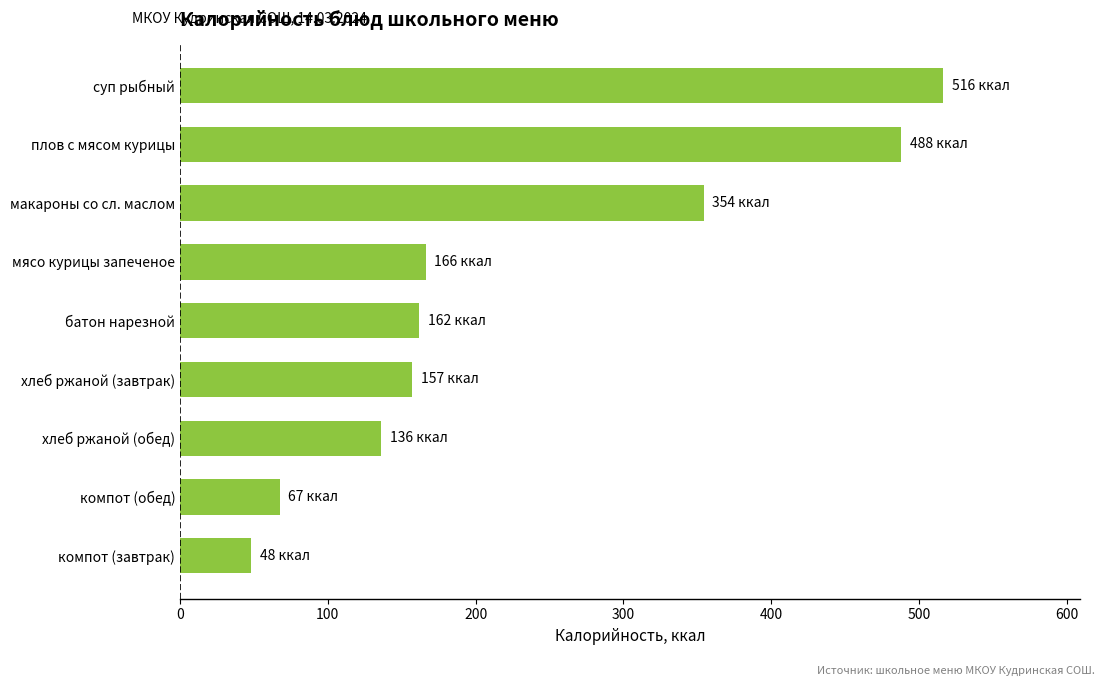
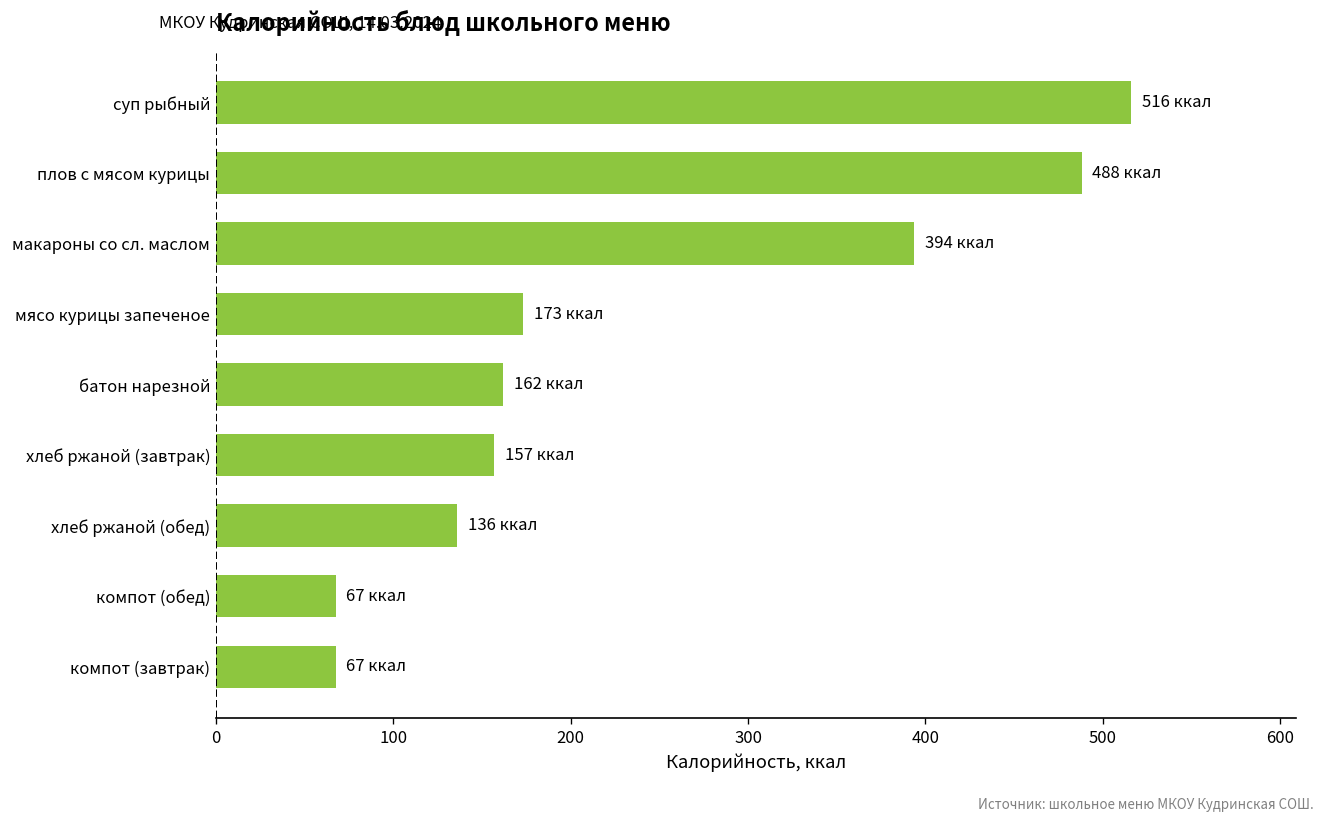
макароны со сл. маслом: 354 -> 394
мясо курицы запеченое: 166 -> 173
компот (завтрак): 48 -> 67
